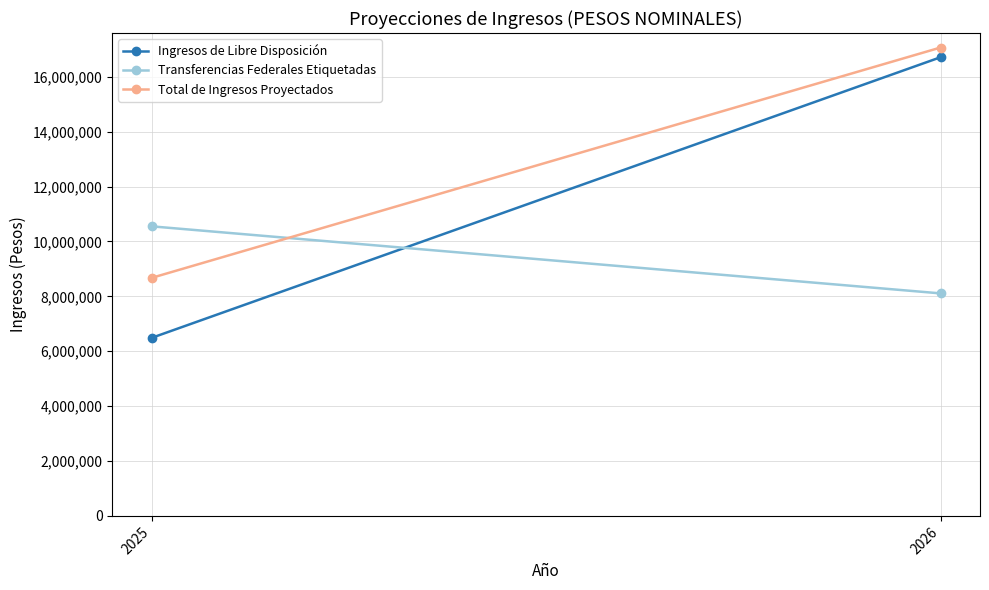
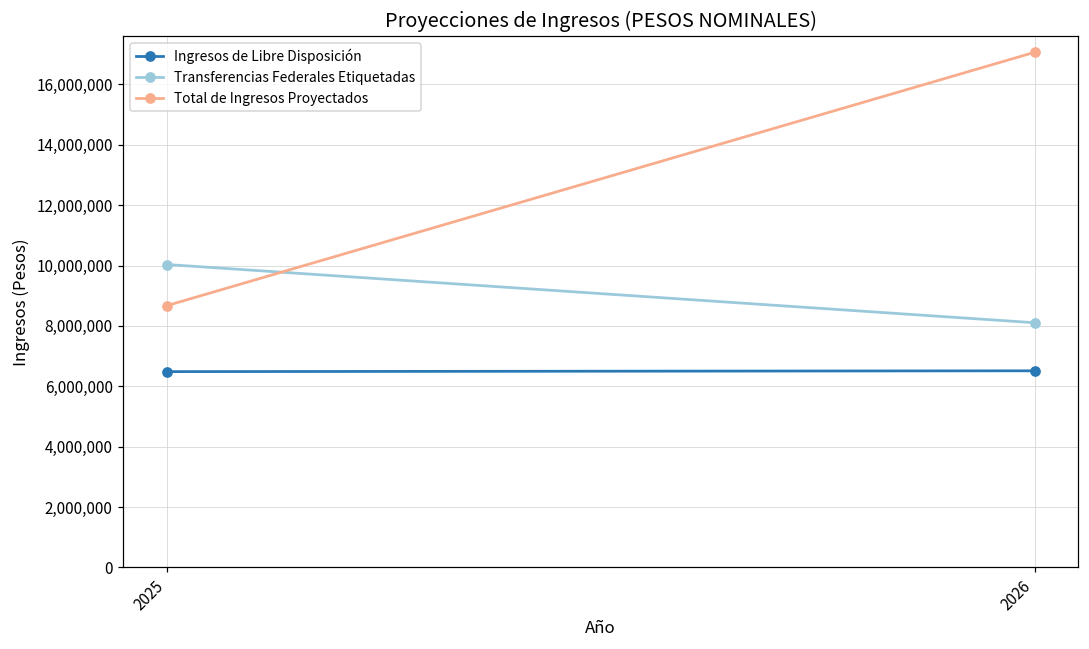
Transferencias Federales Etiquetadas, 2025: 10,600,000 -> 10,000,000
Ingresos de Libre Disposición, 2026: 16,700,000 -> 6,500,000
